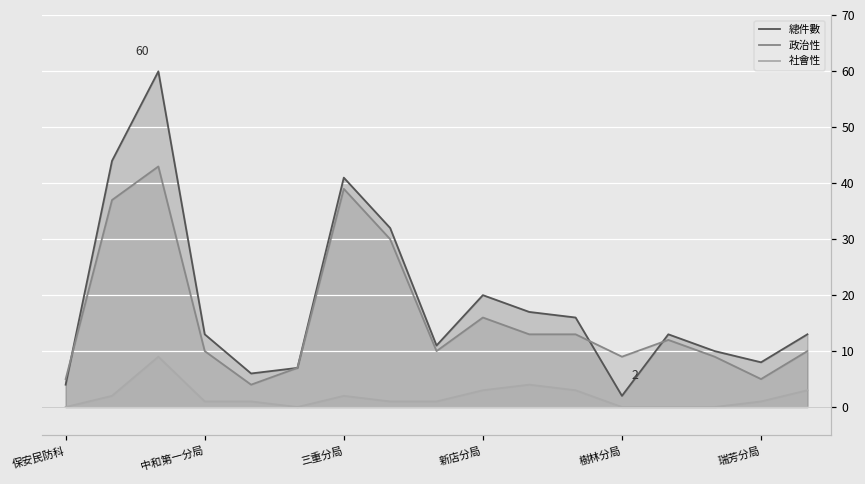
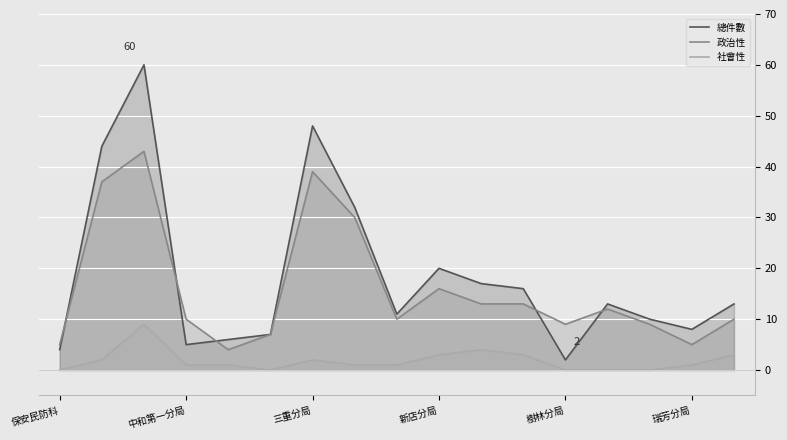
總件數, 中和第一分局: 13 -> 5
總件數, 三重分局: 41 -> 48
